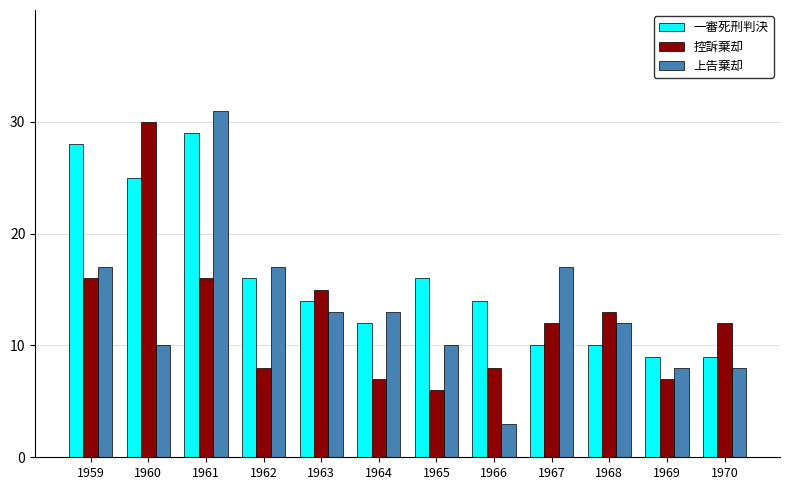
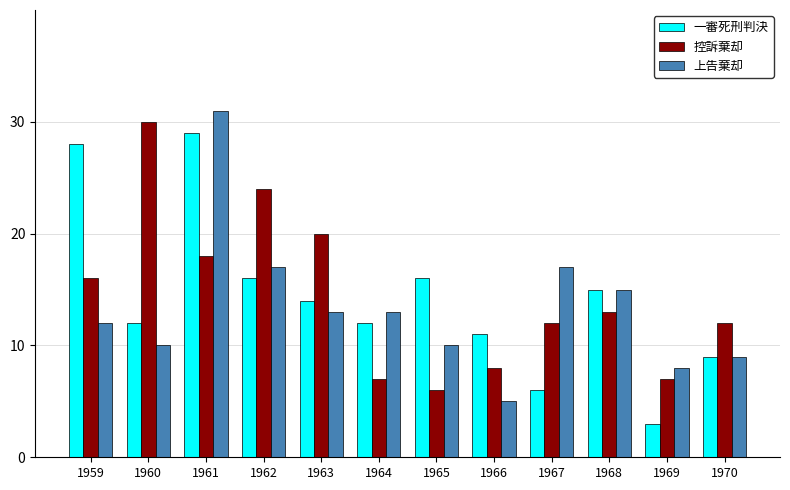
上告棄却, 1959: 17 -> 12
一審死刑判決, 1960: 25 -> 12
控訴棄却, 1961: 16 -> 18
控訴棄却, 1962: 8 -> 24
控訴棄却, 1963: 15 -> 20
一審死刑判決, 1966: 14 -> 11
上告棄却, 1966: 3 -> 5
一審死刑判決, 1967: 10 -> 6
一審死刑判決, 1968: 10 -> 15
上告棄却, 1968: 12 -> 15
一審死刑判決, 1969: 9 -> 3
上告棄却, 1970: 8 -> 9
